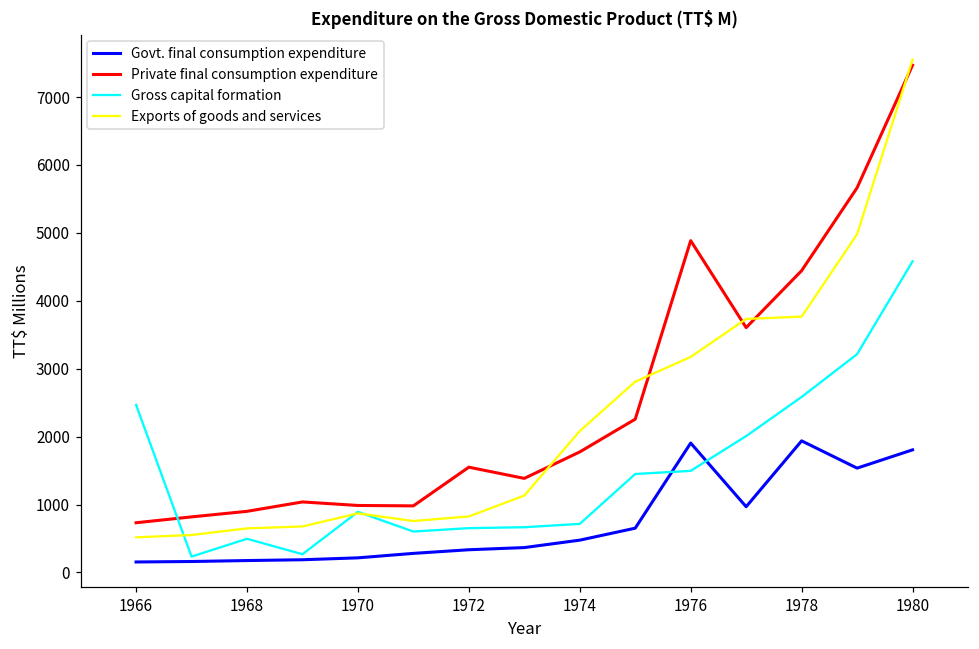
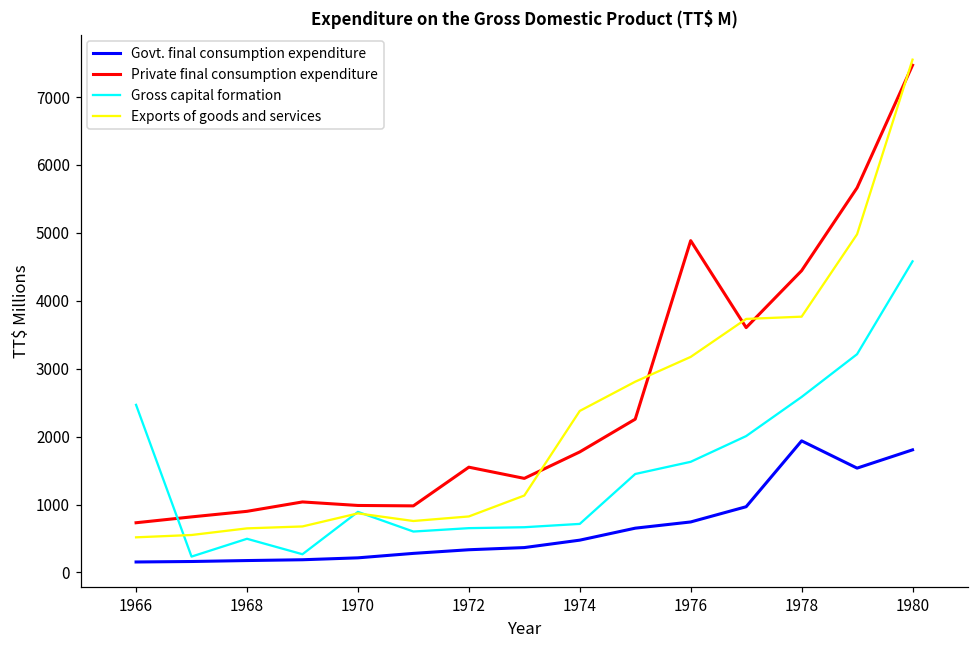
Exports of goods and services, 1974: 2100 -> 2400
Govt. final consumption expenditure, 1976: 1900 -> 700
Gross capital formation, 1976: 1500 -> 1600
